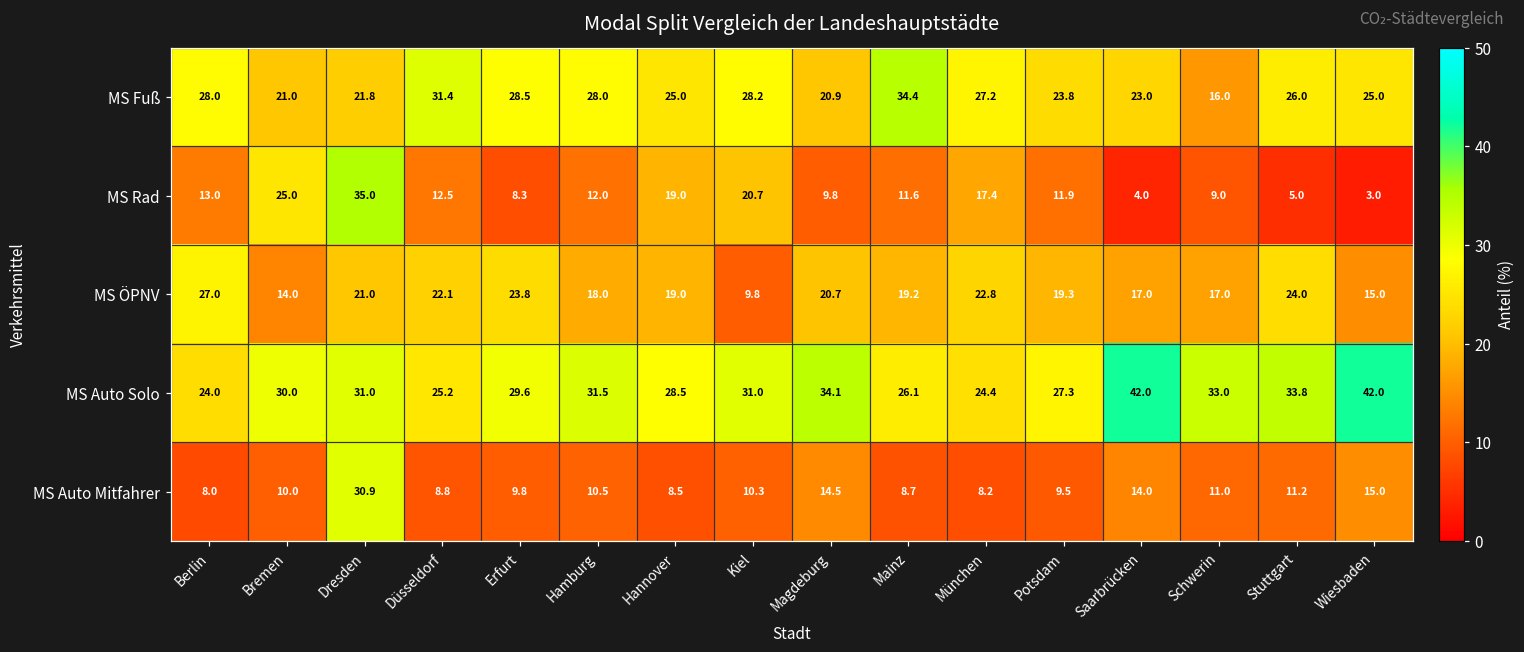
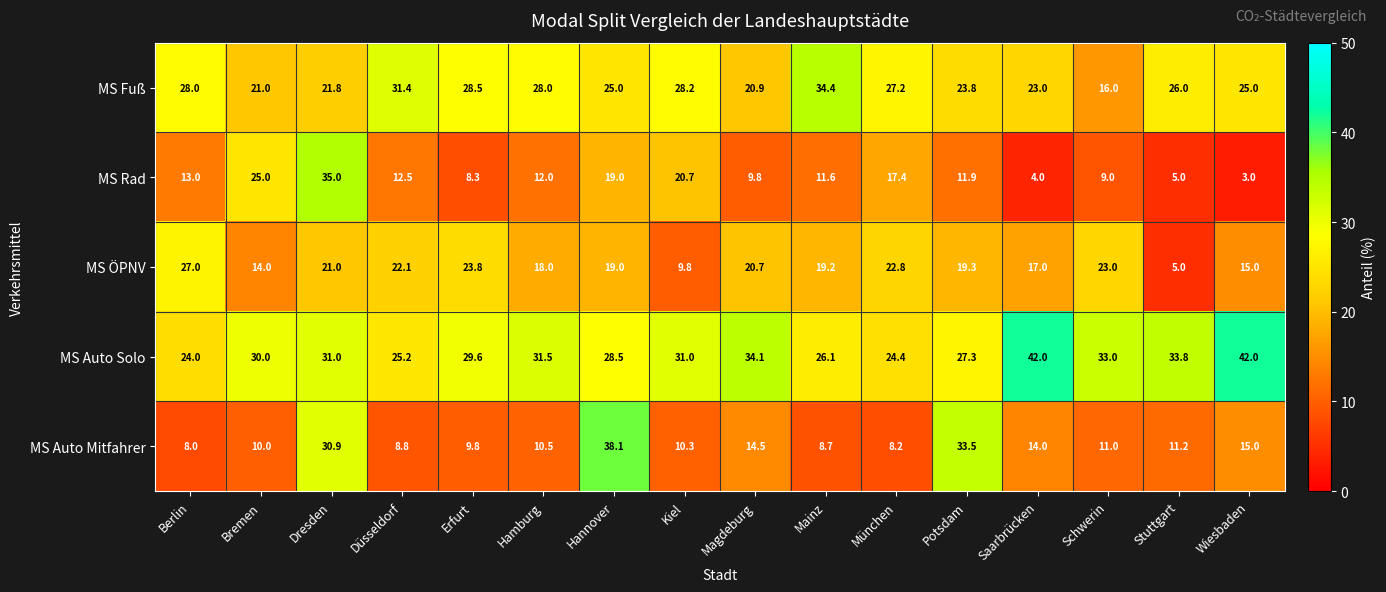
MS ÖPNV, Schwerin: 17.0 -> 23.0
MS ÖPNV, Stuttgart: 24.0 -> 5.0
MS Auto Mitfahrer, Hannover: 8.5 -> 38.1
MS Auto Mitfahrer, Potsdam: 9.5 -> 33.5
